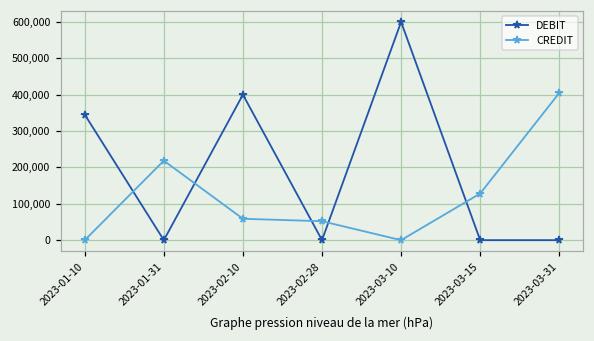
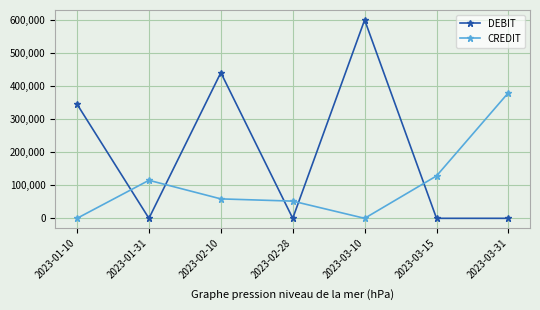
CREDIT, 2023-01-31: 220,000 -> 120,000
DEBIT, 2023-02-10: 400,000 -> 440,000
CREDIT, 2023-03-31: 400,000 -> 380,000
